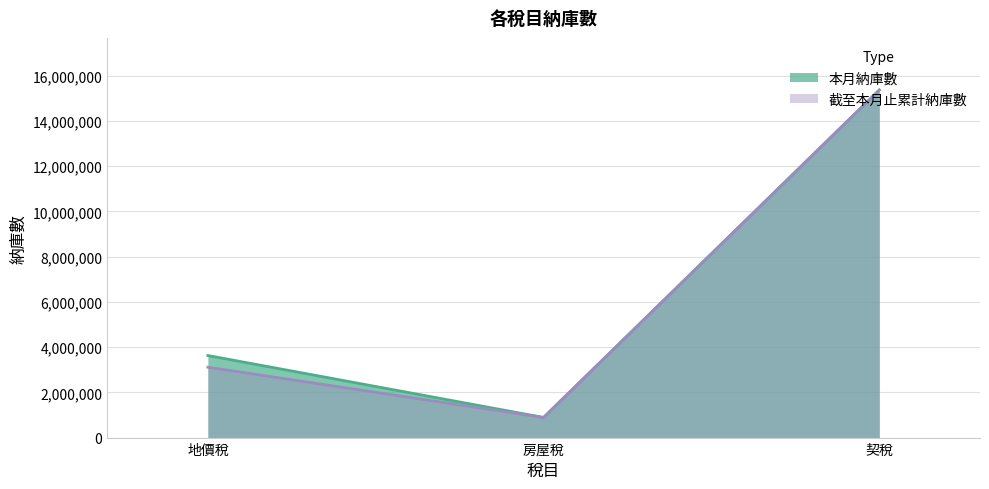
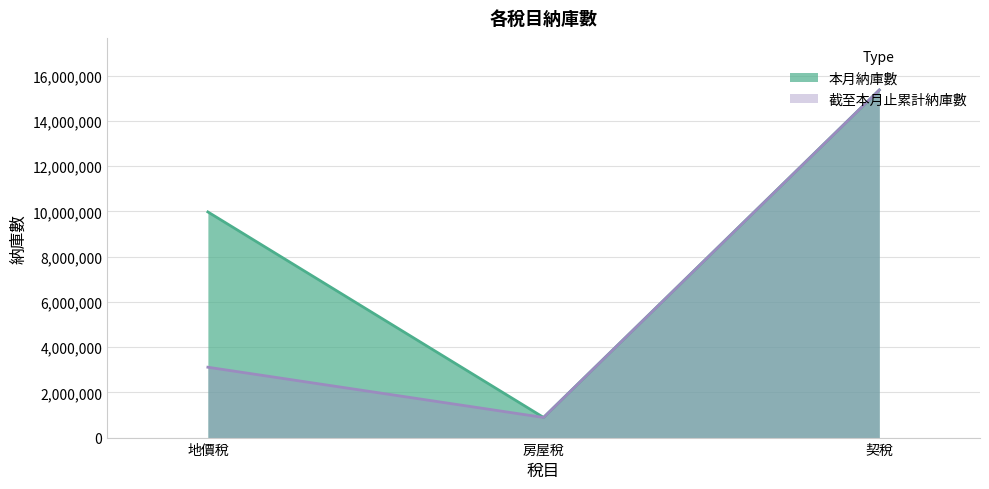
本月納庫數, 地價稅: 3,600,000 -> 10,000,000
